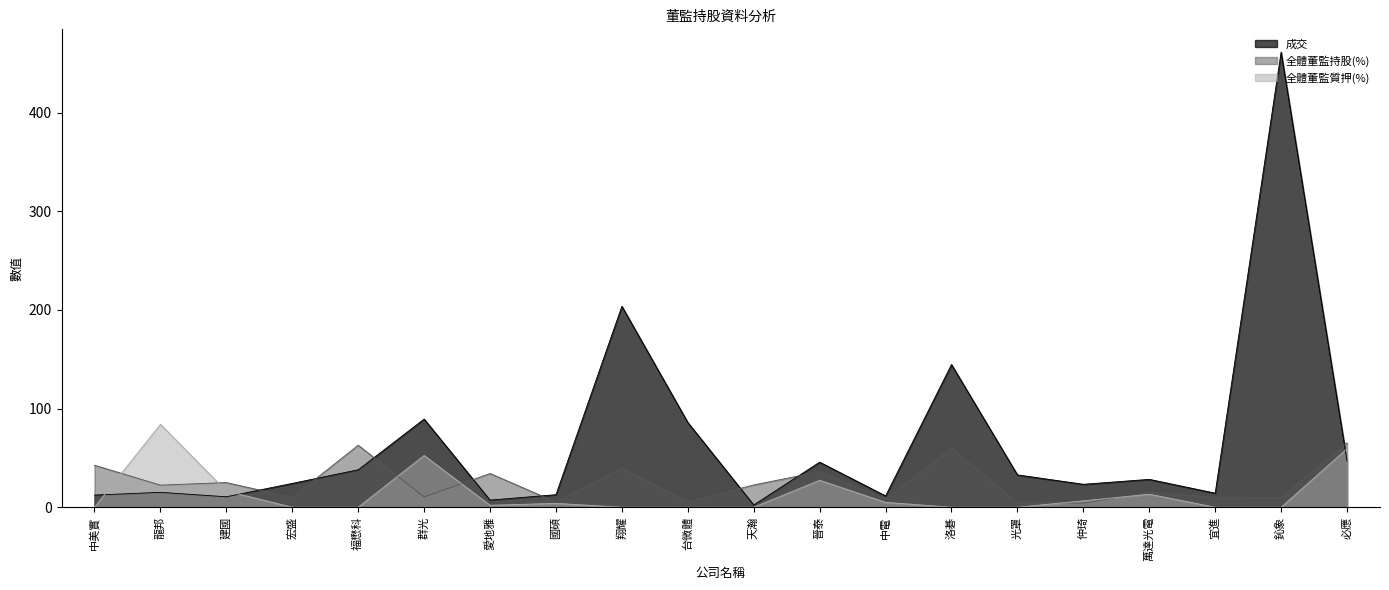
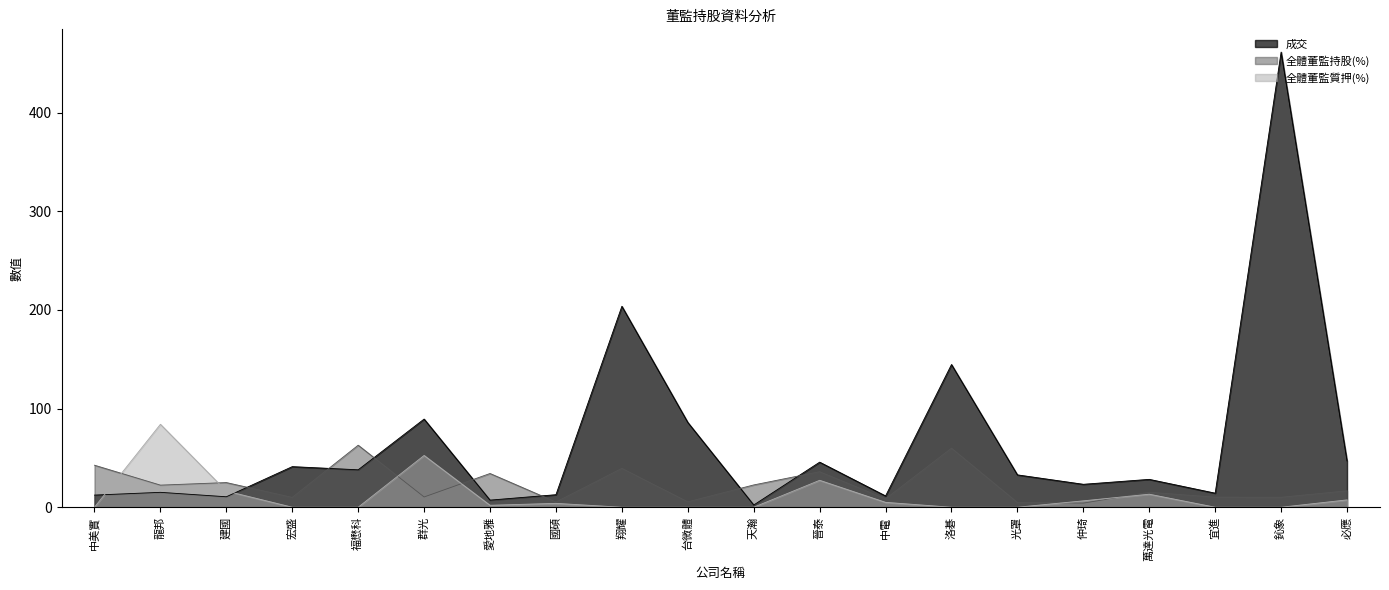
成交, 宏盛: 20 -> 40
全體董監持股(%), 必應: 70 -> 20
全體董監質押(%), 必應: 60 -> 10
